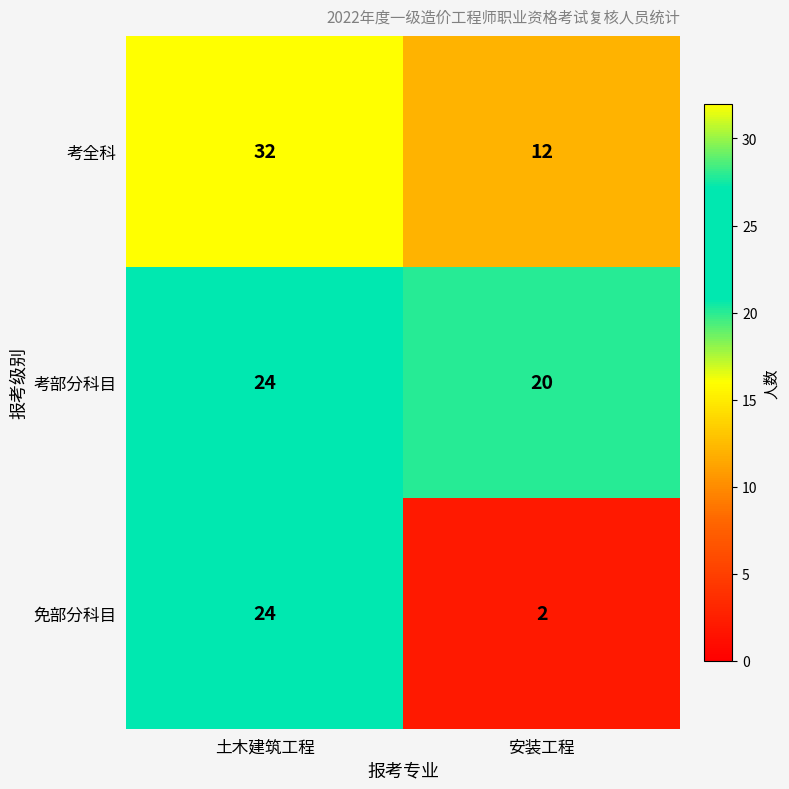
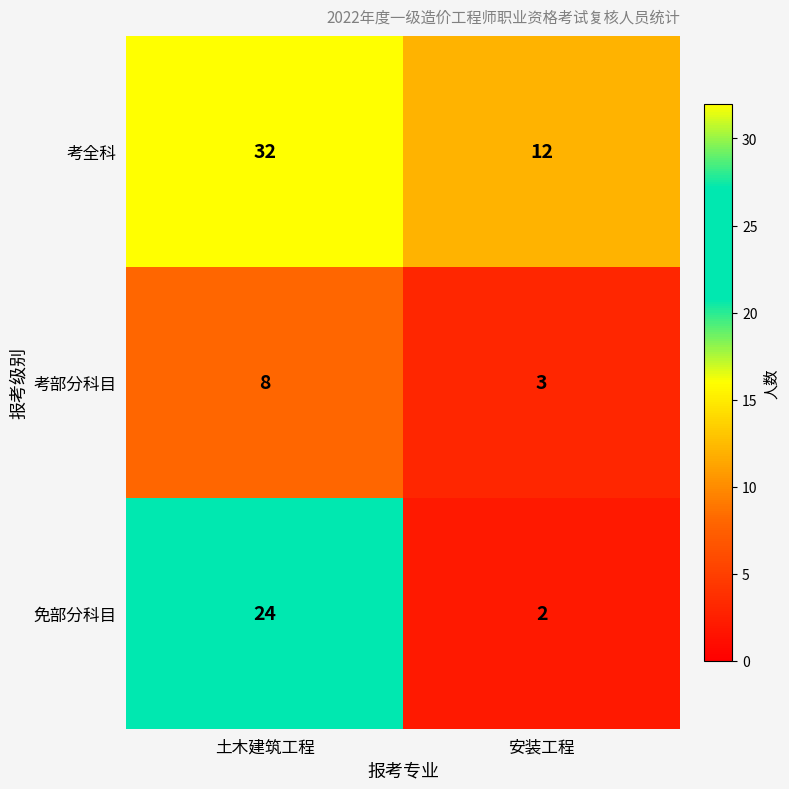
考部分科目, 土木建筑工程: 24 -> 8
考部分科目, 安装工程: 20 -> 3
